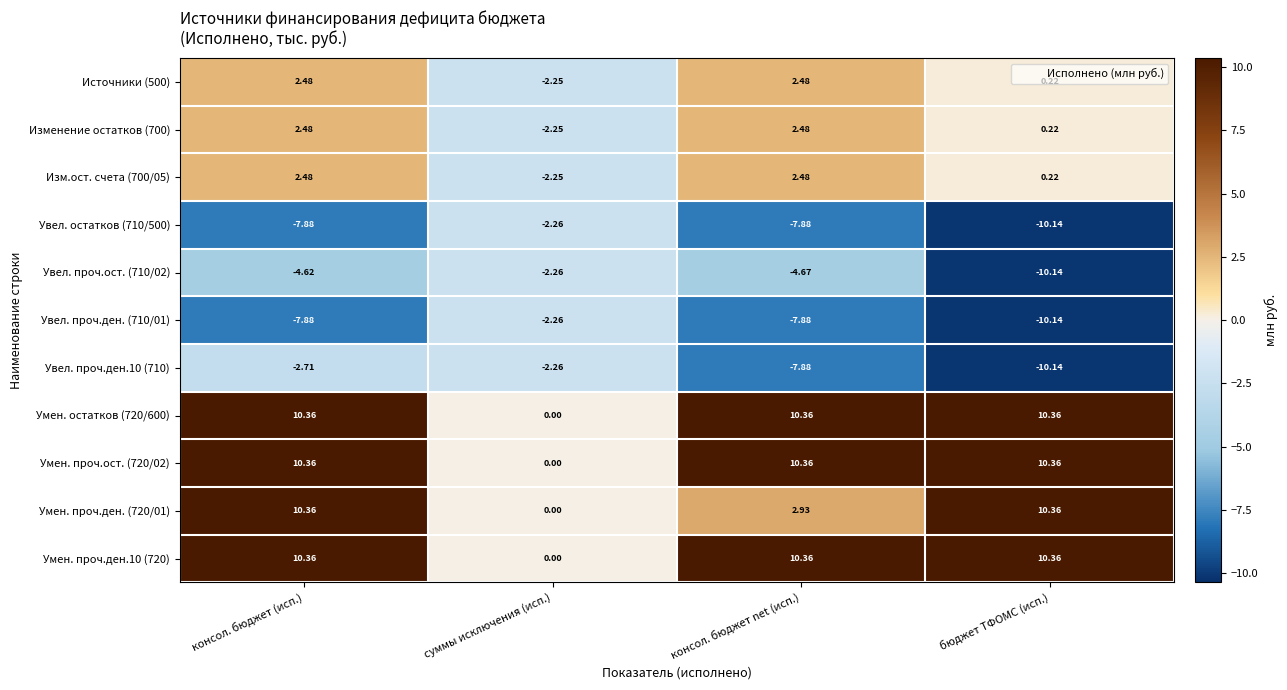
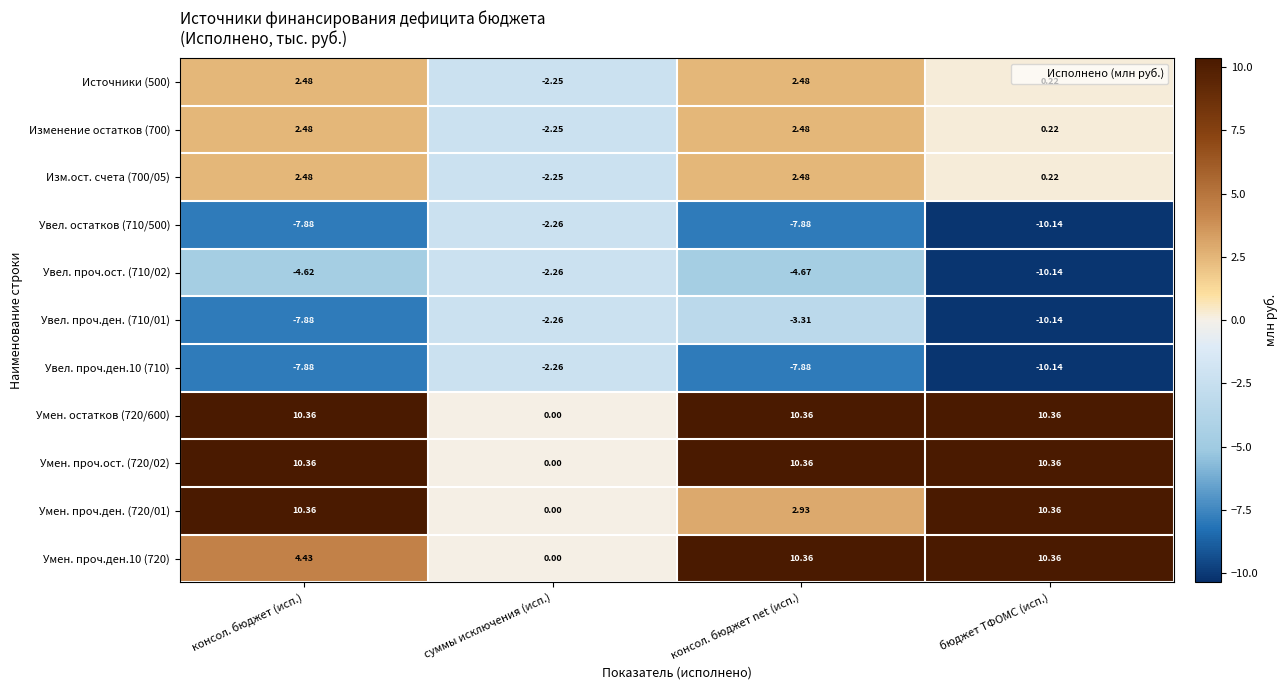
Увел. проч.ден. (710/01), консол. бюджет net (исп.): -7.88 -> -3.31
Увел. проч.ден.10 (710), консол. бюджет (исп.): -2.71 -> -7.88
Умен. проч.ден.10 (720), консол. бюджет (исп.): 10.36 -> 4.43
